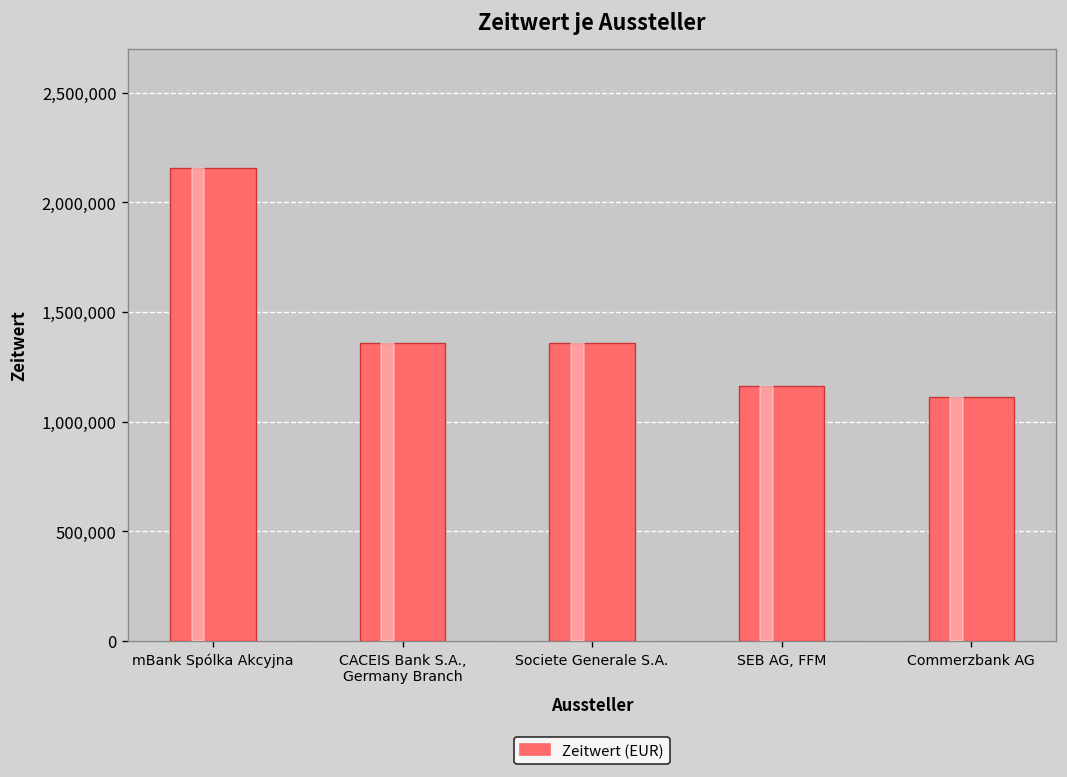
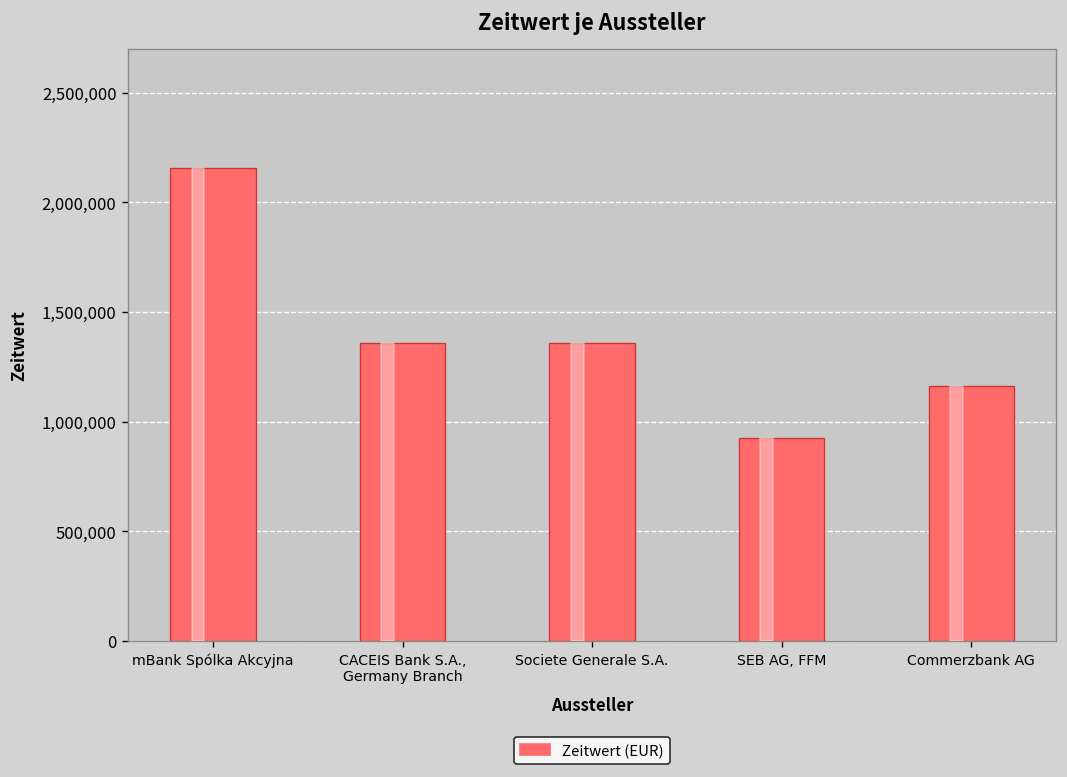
SEB AG, FFM: 1,160,000 -> 930,000
Commerzbank AG: 1,110,000 -> 1,160,000
